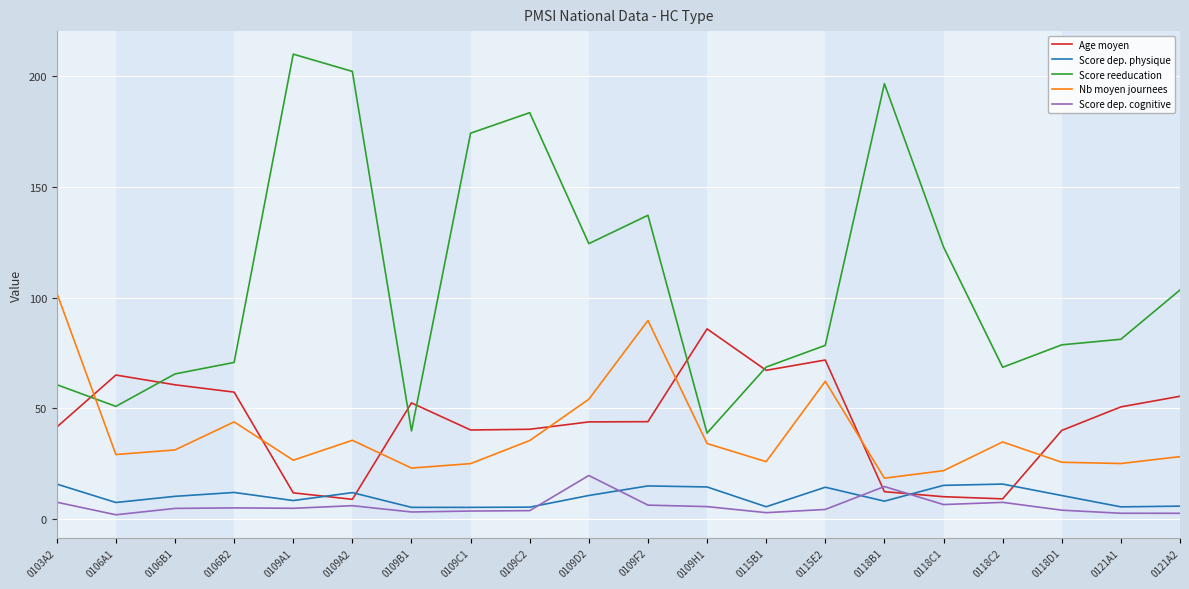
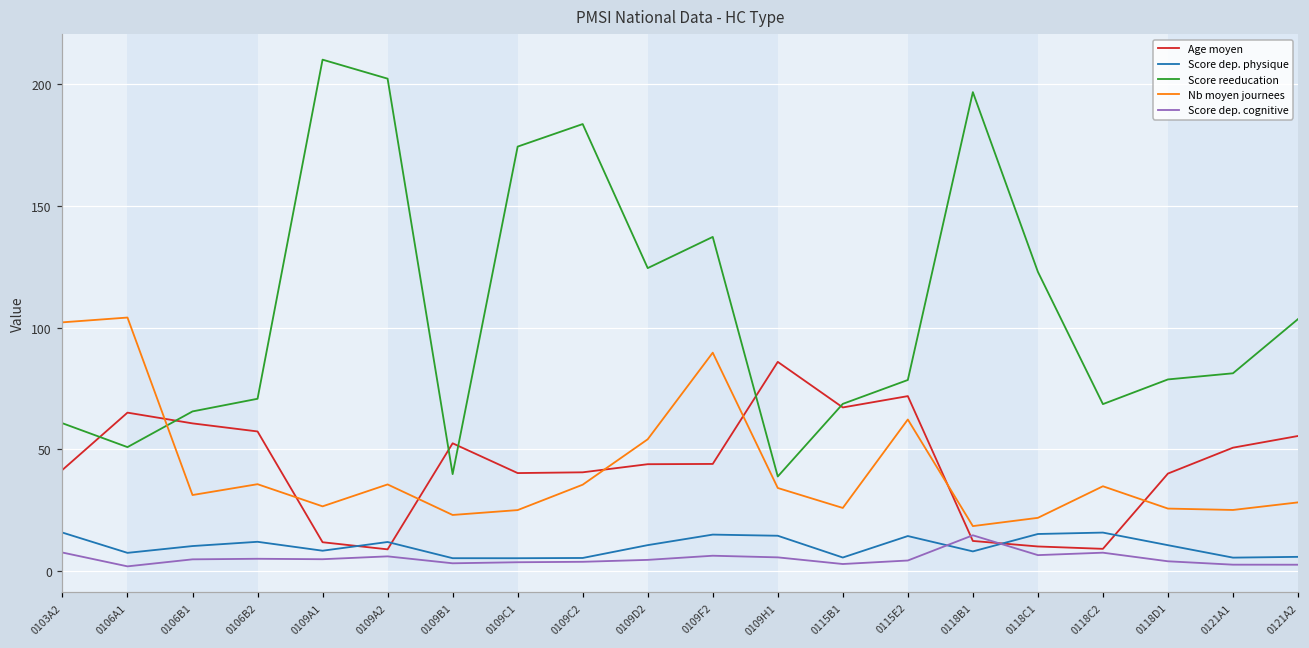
Nb moyen journees, 0106A1: 29 -> 104
Nb moyen journees, 0106B2: 44 -> 36
Score dep. cognitive, 0109D2: 20 -> 5
